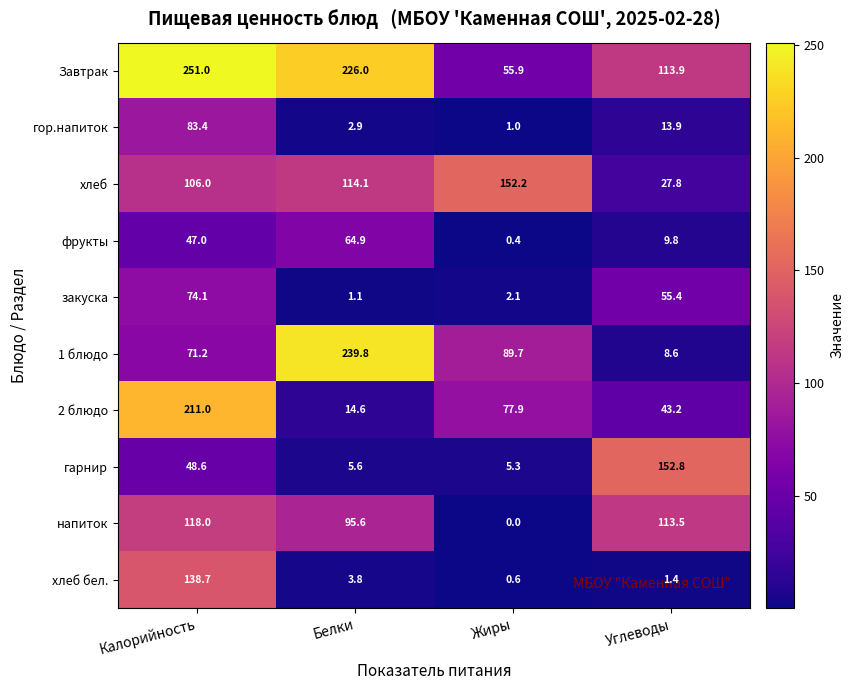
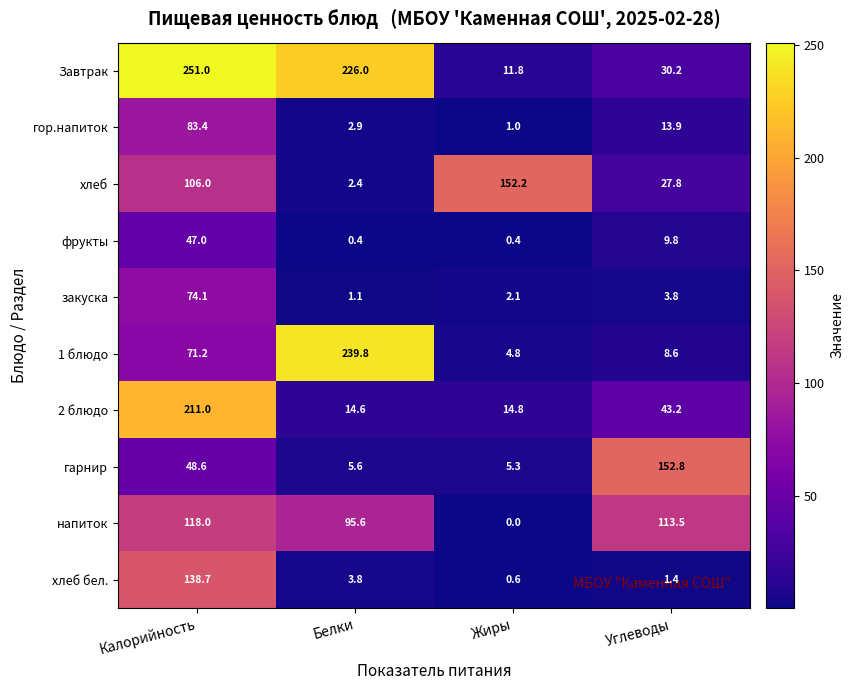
Завтрак, Жиры: 55.9 -> 11.8
Завтрак, Углеводы: 113.9 -> 30.2
хлеб, Белки: 114.1 -> 2.4
фрукты, Белки: 64.9 -> 0.4
закуска, Углеводы: 55.4 -> 3.8
1 блюдо, Жиры: 89.7 -> 4.8
2 блюдо, Жиры: 77.9 -> 14.8
